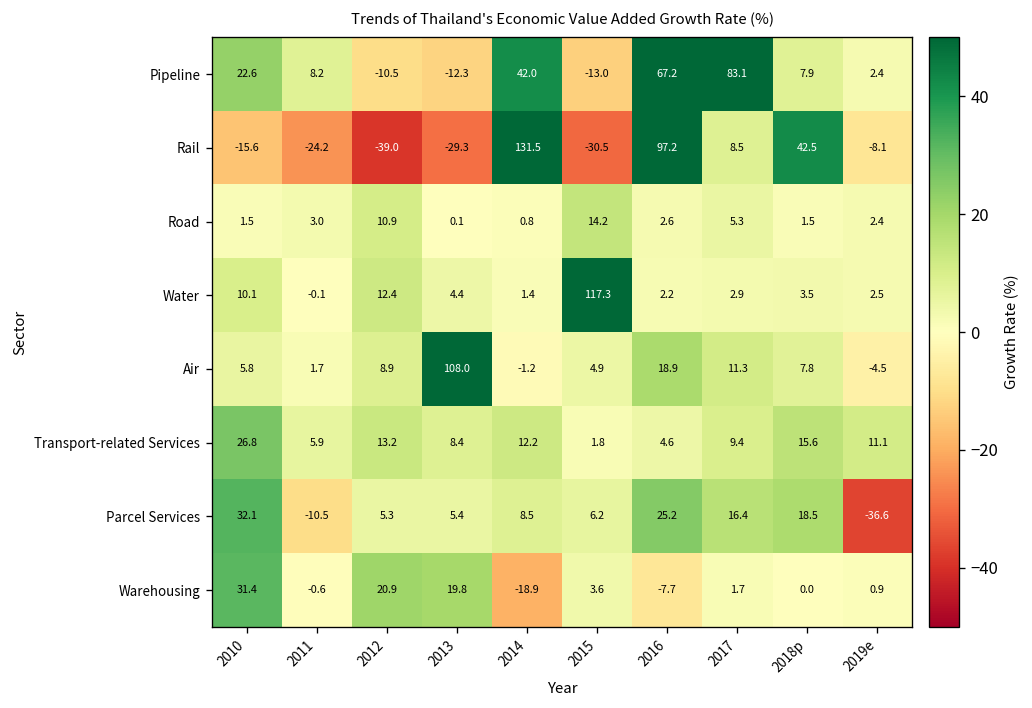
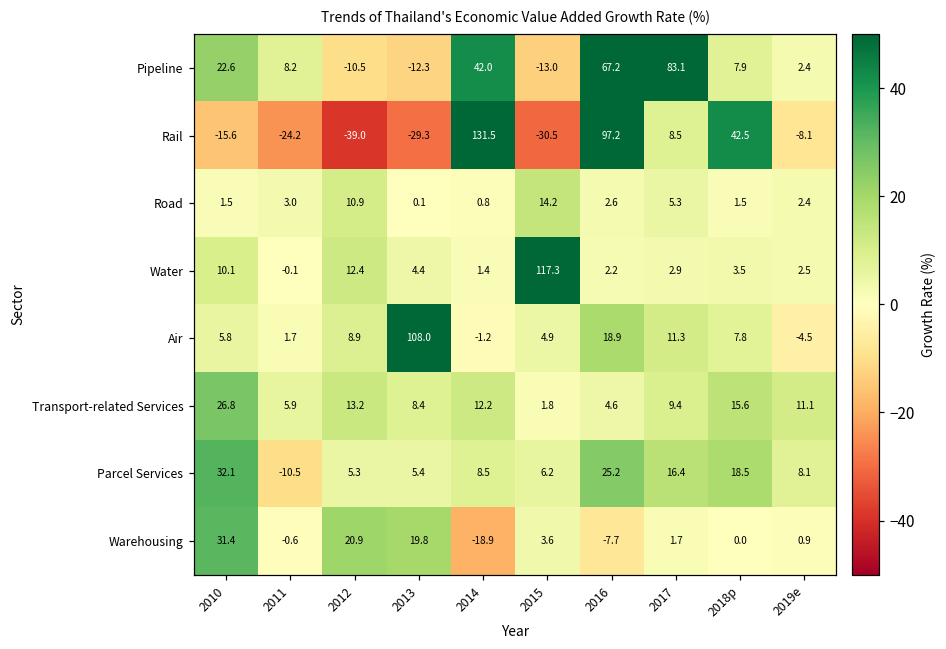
Parcel Services, 2019e: -36.6 -> 8.1
